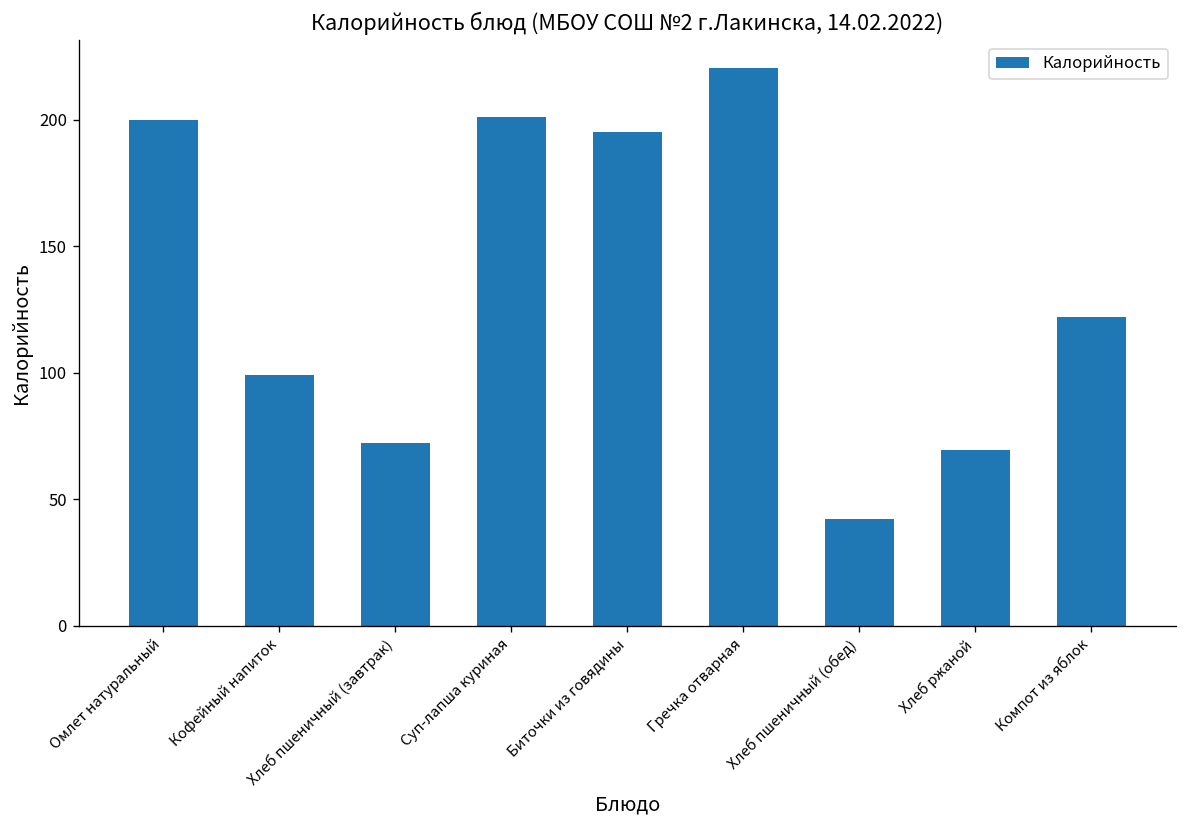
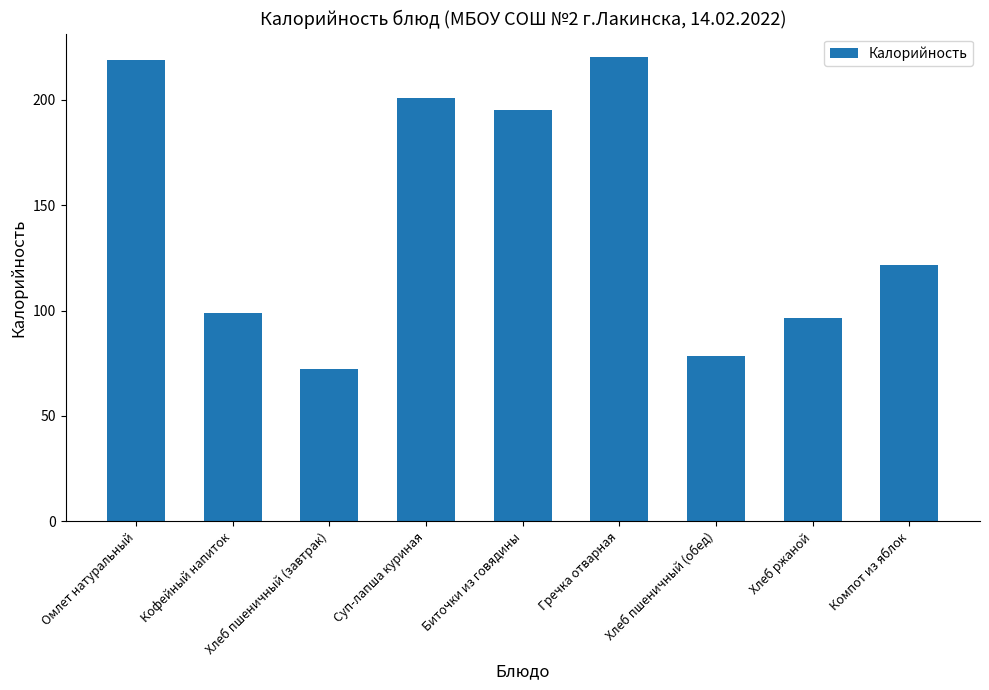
Омлет натуральный: 200 -> 219
Хлеб пшеничный (обед): 42 -> 79
Хлеб ржаной: 69 -> 96
